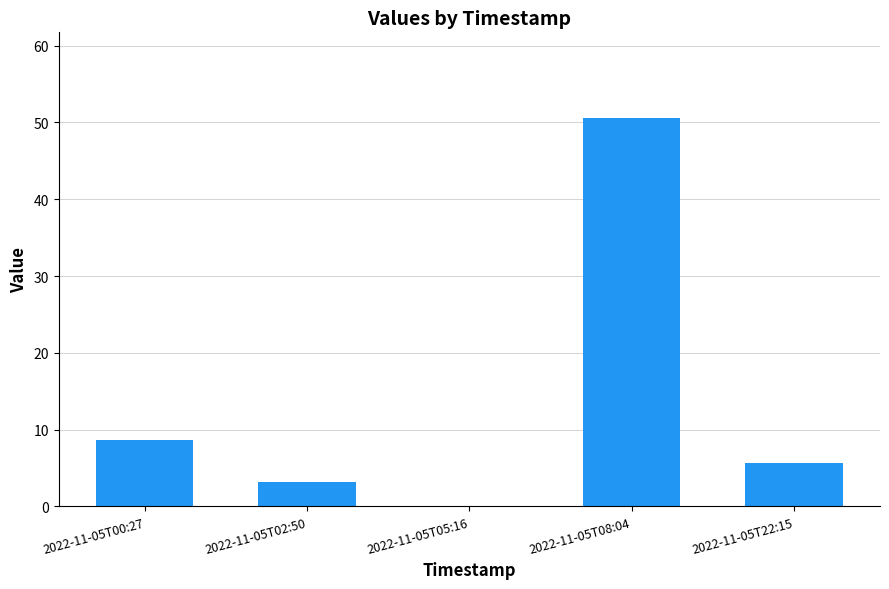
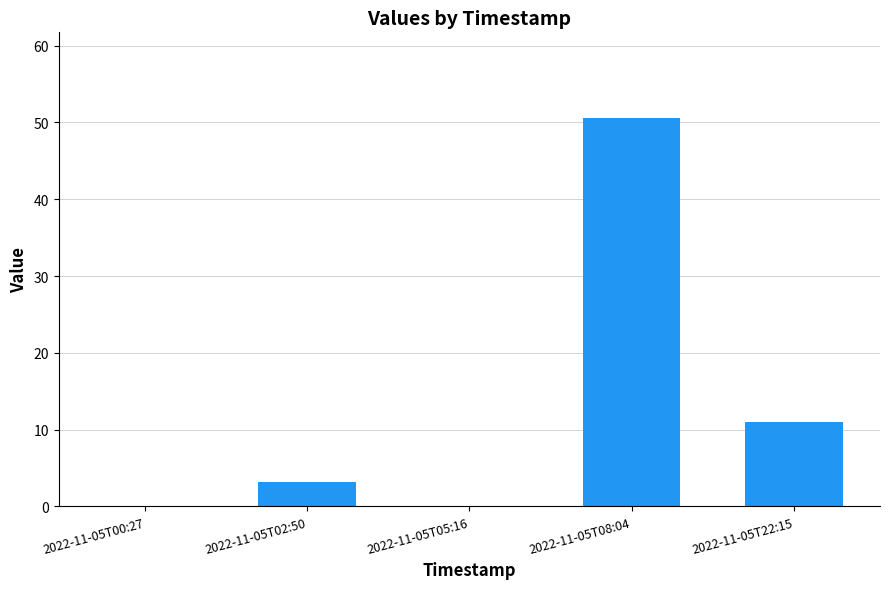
2022-11-05T00:27: 9 -> 0
2022-11-05T22:15: 6 -> 11
